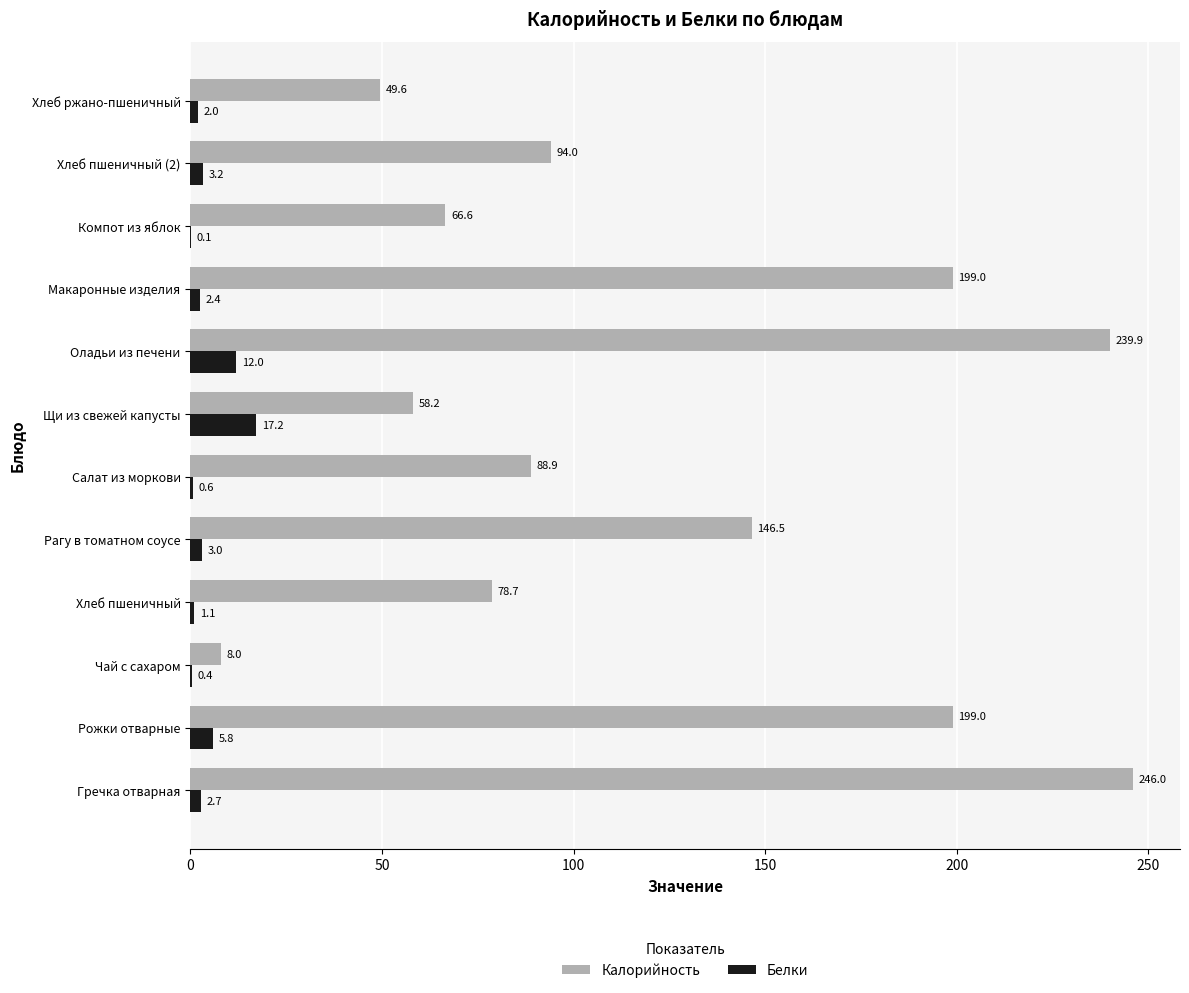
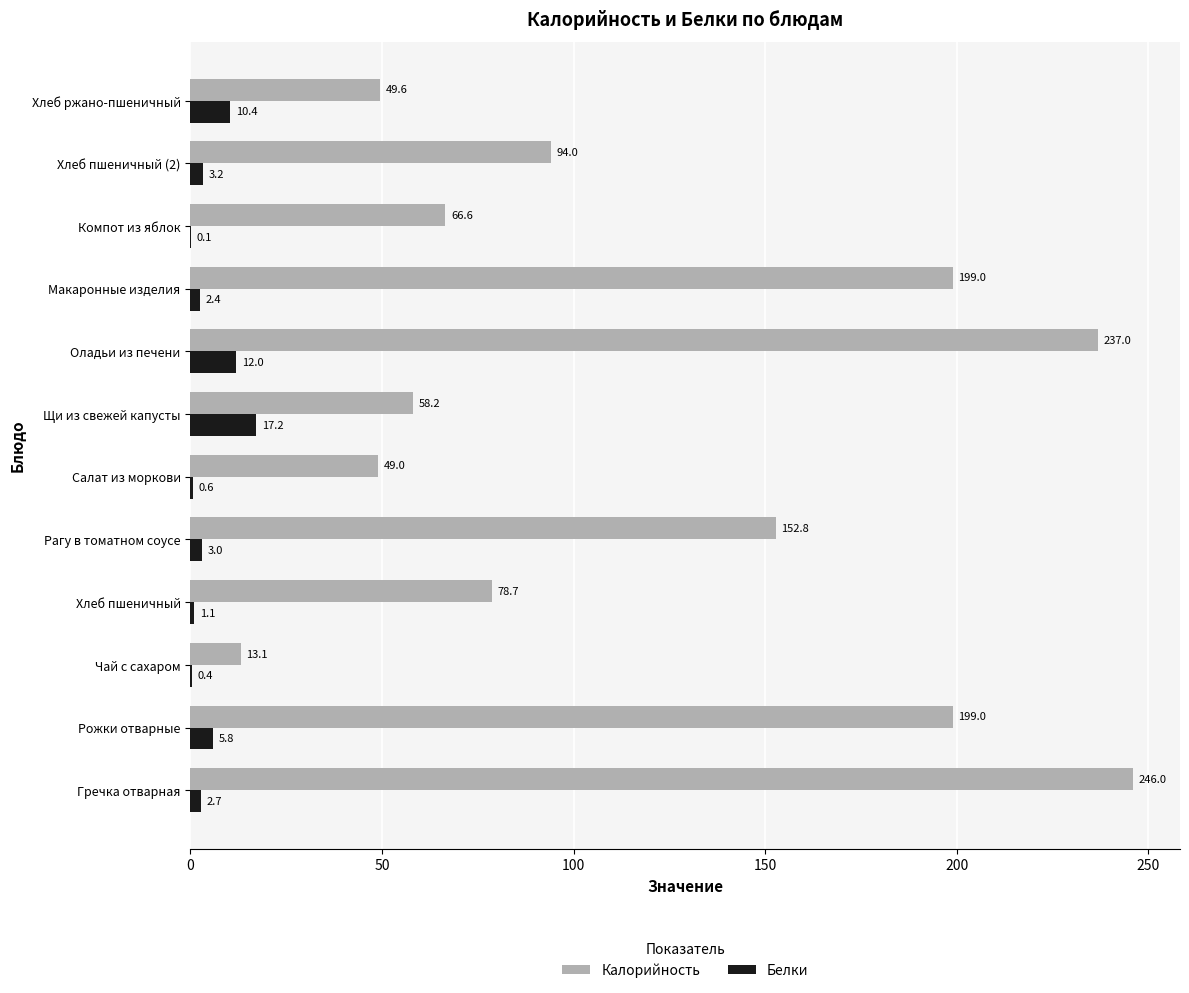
Белки, Хлеб ржано-пшеничный: 2.0 -> 10.4
Калорийность, Оладьи из печени: 239.9 -> 237.0
Калорийность, Салат из моркови: 88.9 -> 49.0
Калорийность, Рагу в томатном соусе: 146.5 -> 152.8
Калорийность, Чай с сахаром: 8.0 -> 13.1
